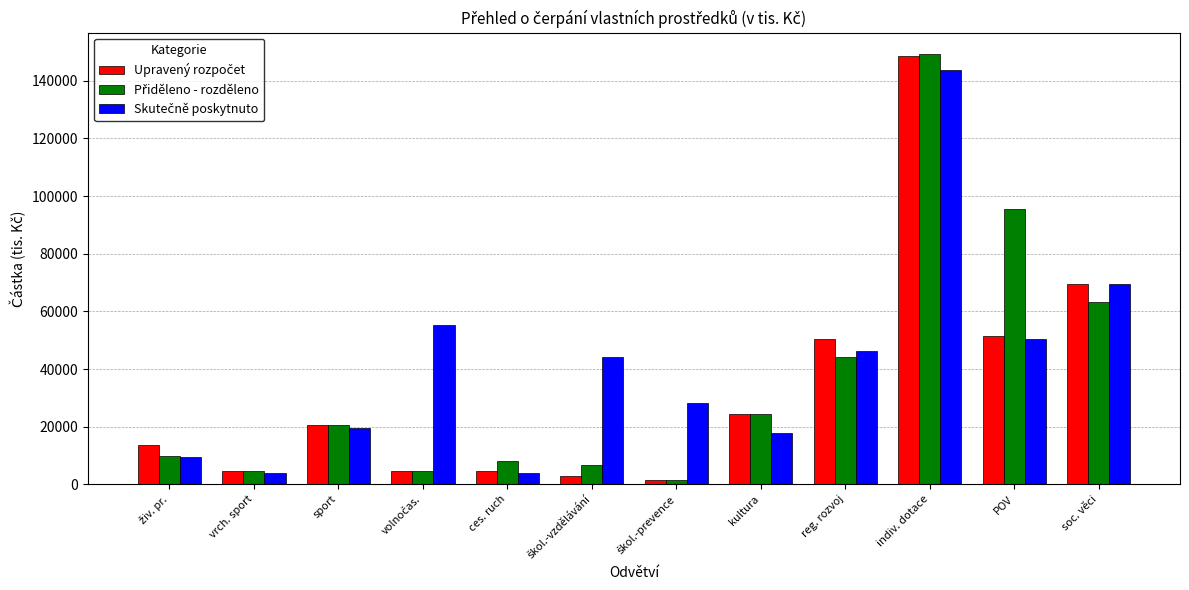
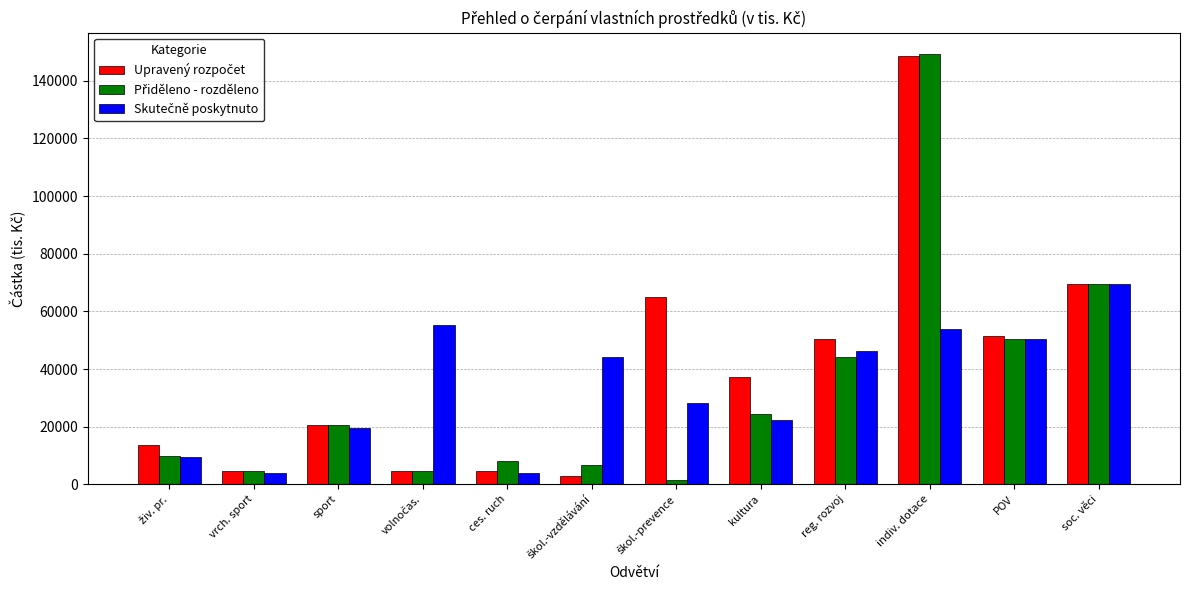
Upravený rozpočet, škol.-prevence: 2000 -> 65000
Upravený rozpočet, kultura: 24000 -> 37000
Skutečně poskytnuto, kultura: 18000 -> 22000
Skutečně poskytnuto, indiv. dotace: 144000 -> 54000
Přiděleno - rozděleno, POV: 96000 -> 50000
Přiděleno - rozděleno, soc. věci: 63000 -> 70000
